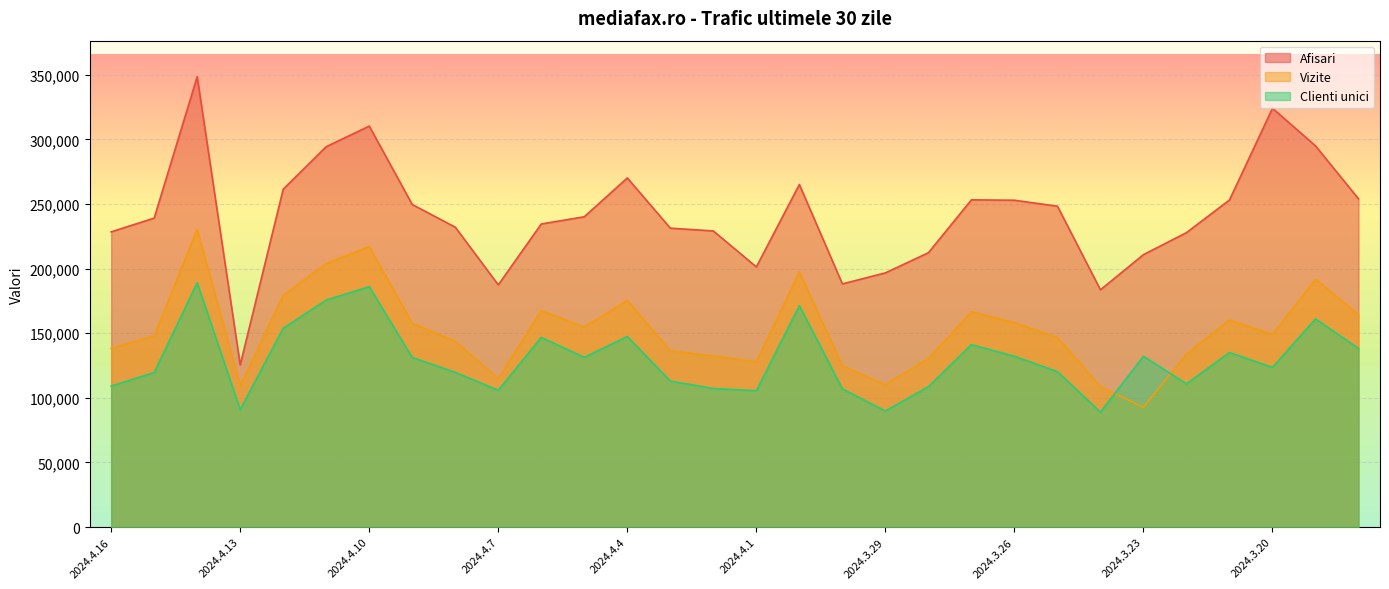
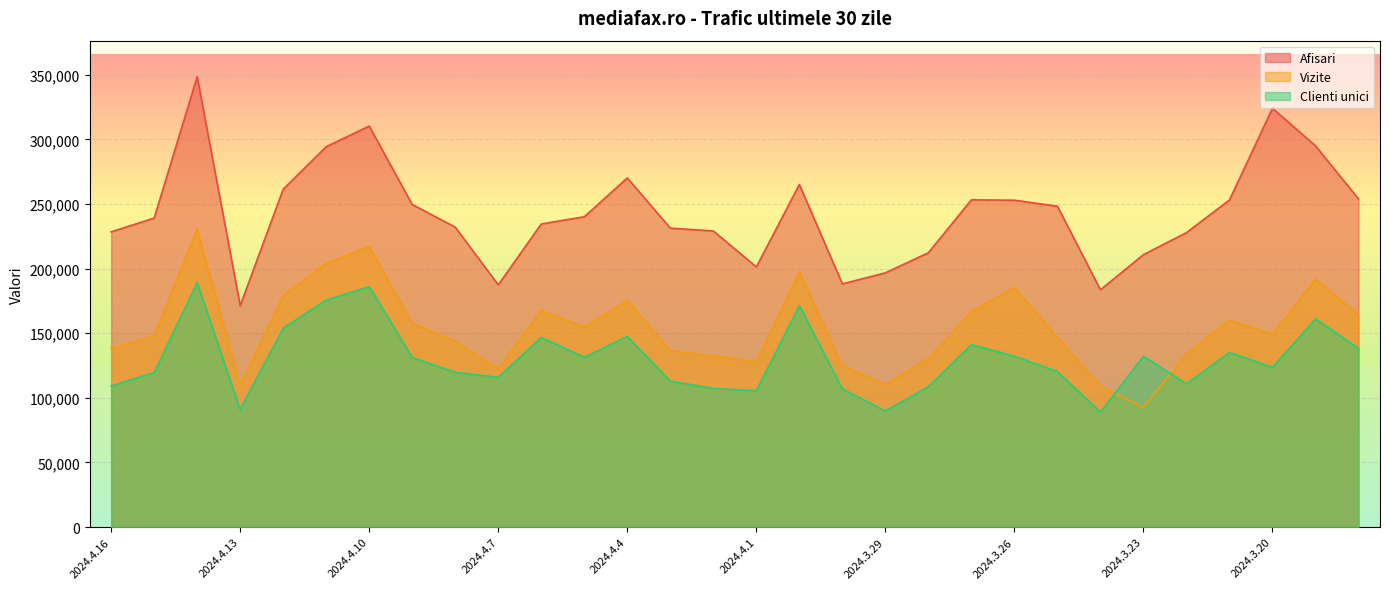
Afisari, 2024.4.13: 126,000 -> 171,000
Vizite, 2024.4.7: 115,000 -> 123,000
Clienti unici, 2024.4.7: 106,000 -> 116,000
Vizite, 2024.3.26: 158,000 -> 185,000
